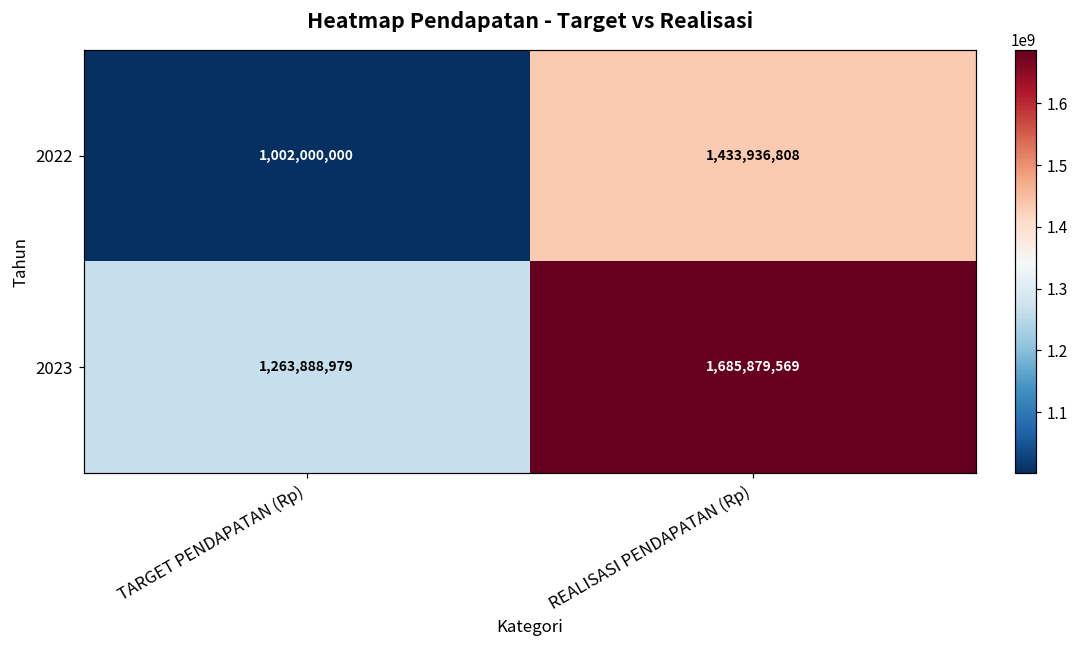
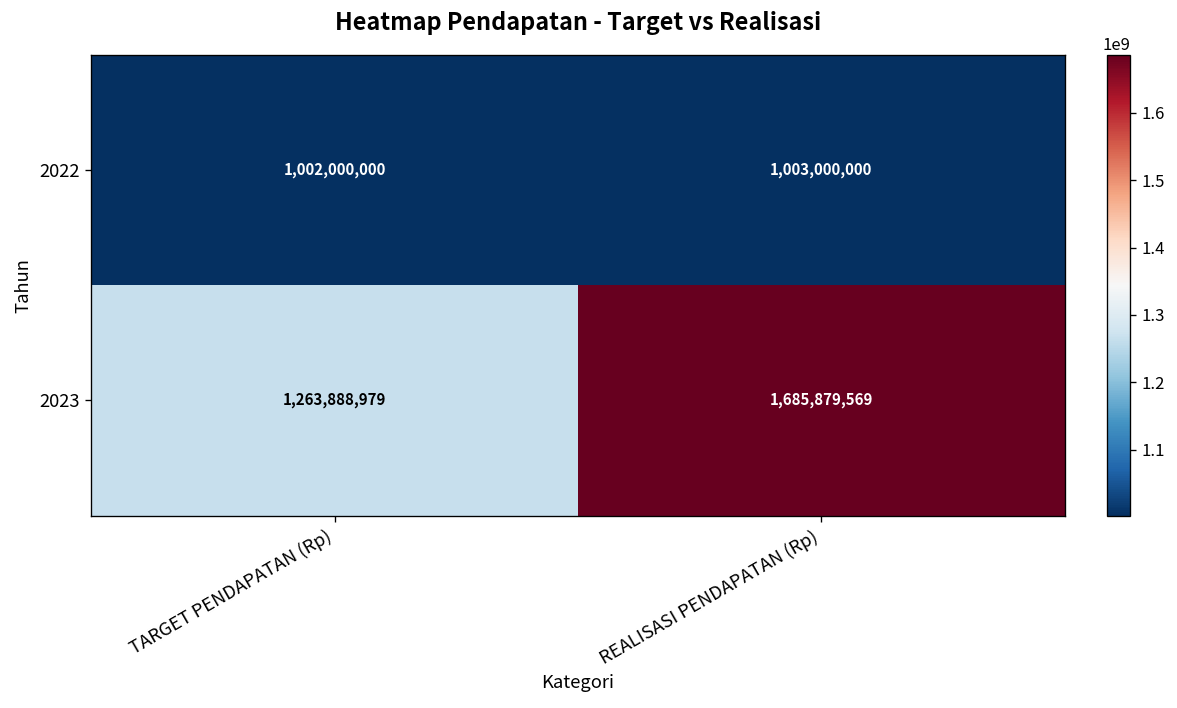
2022, REALISASI PENDAPATAN (Rp): 1,433,936,808 -> 1,003,000,000
